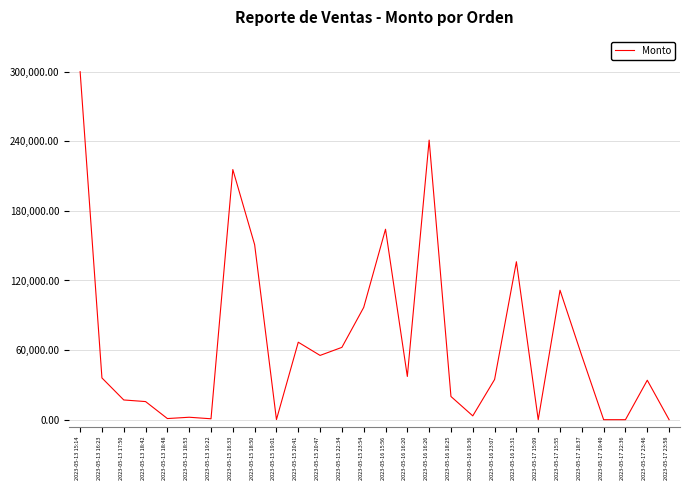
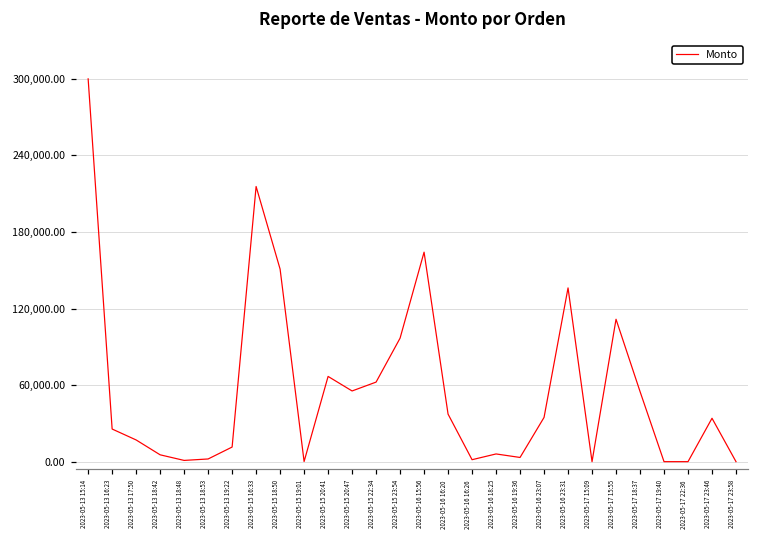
2023-05-13 16:23: 36,000 -> 26,000
2023-05-13 18:42: 16,000 -> 5,000
2023-05-13 19:22: 1,000 -> 11,000
2023-05-16 16:26: 241,000 -> 2,000
2023-05-16 18:25: 20,000 -> 6,000
